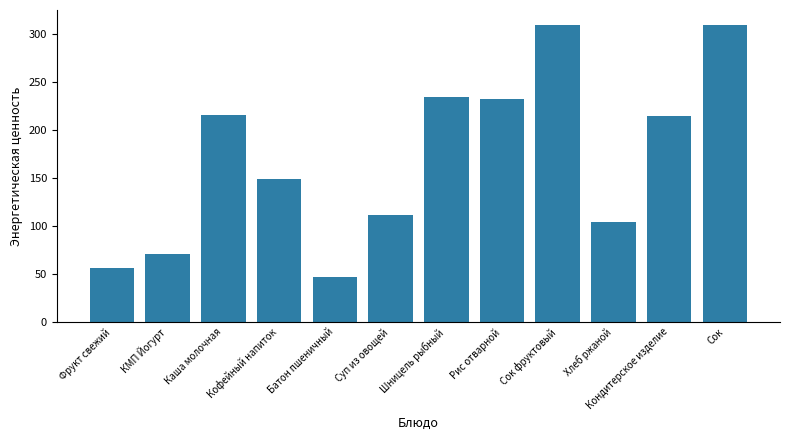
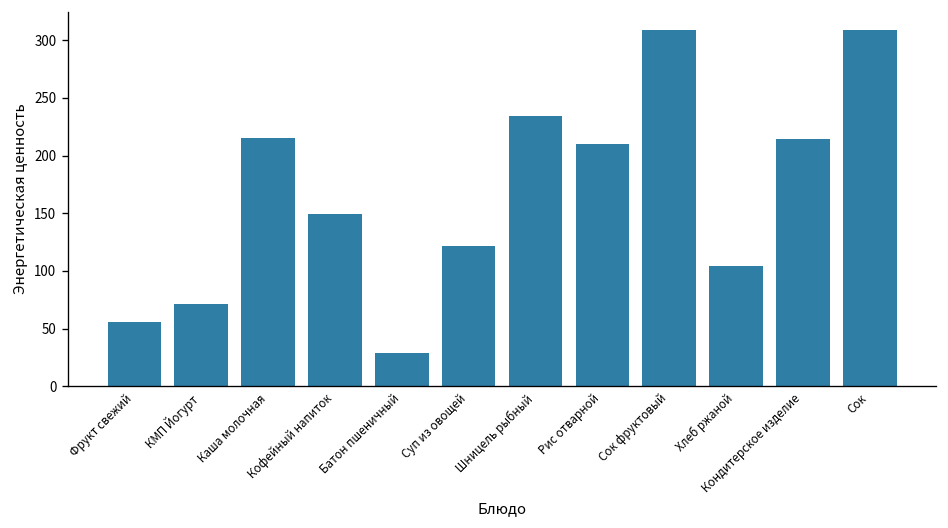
Батон пшеничный: 50 -> 30
Суп из овощей: 110 -> 120
Рис отварной: 230 -> 210
